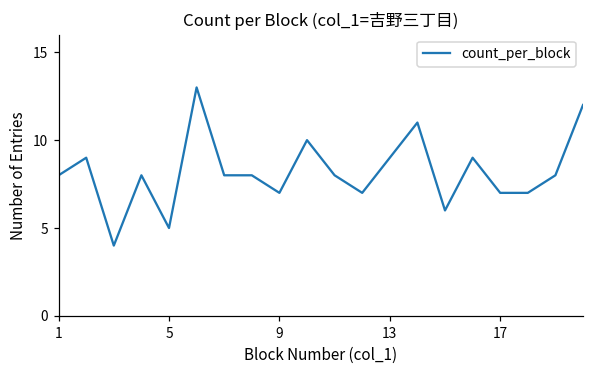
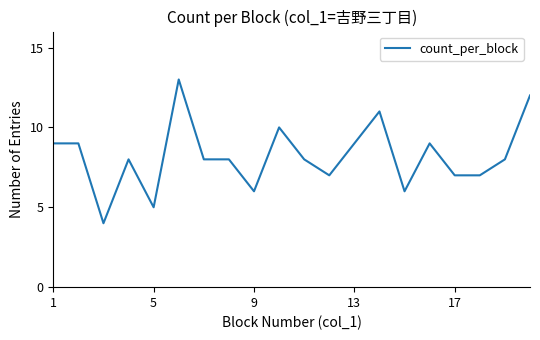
1: 8 -> 9
9: 7 -> 6
